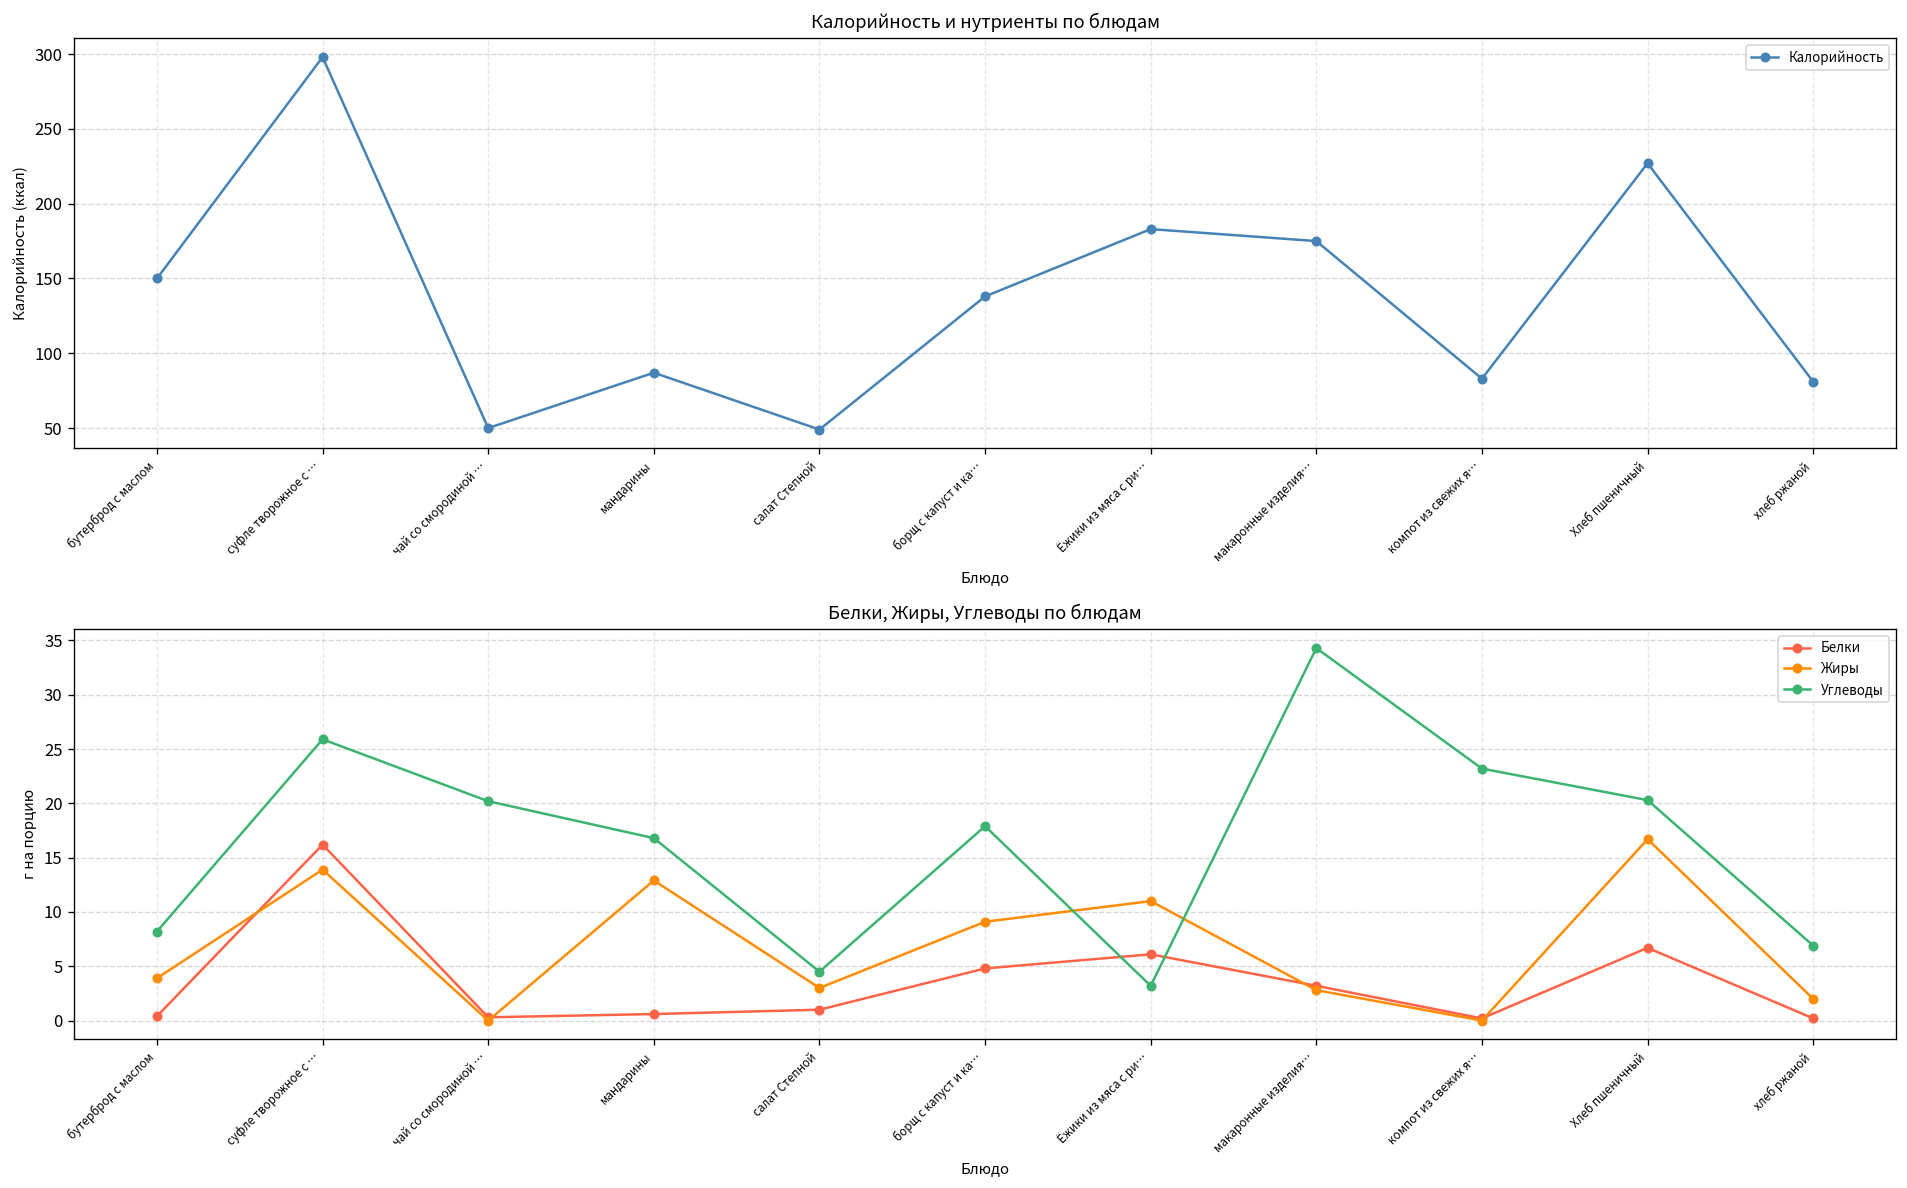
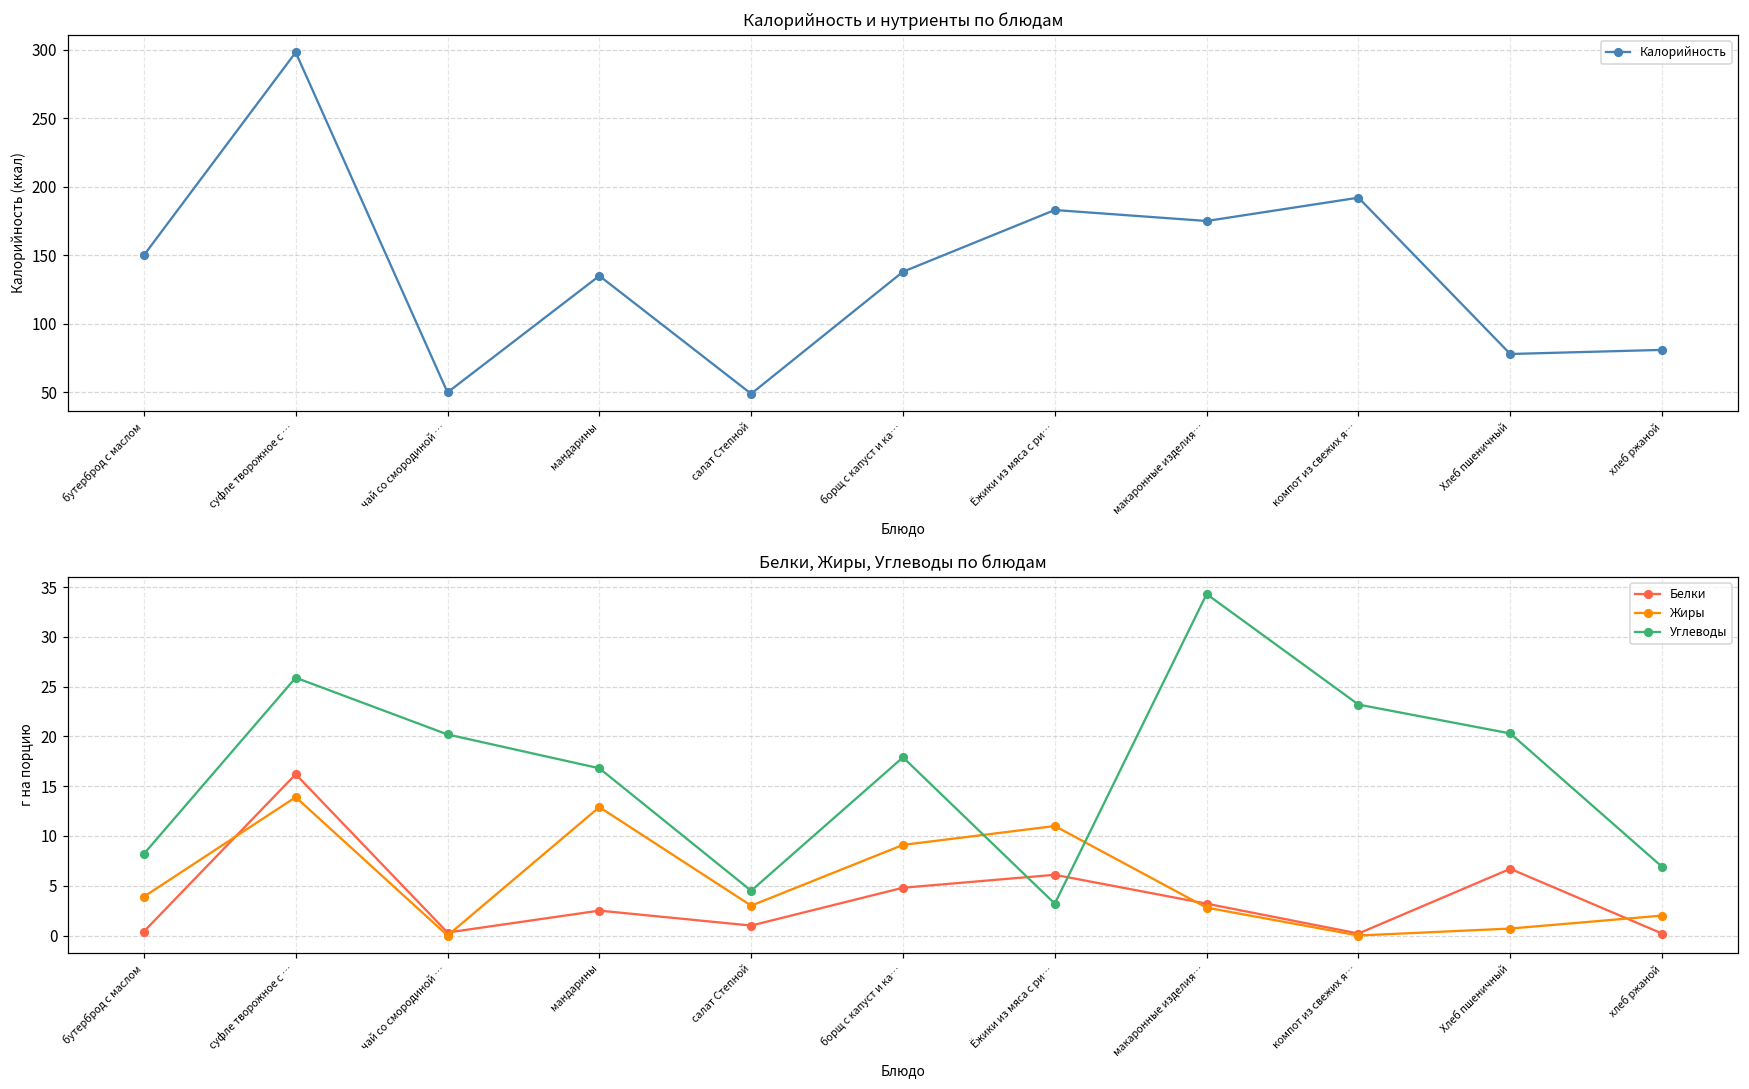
Калорийность и нутриенты по блюдам, мандарины: 87 -> 135
Калорийность и нутриенты по блюдам, компот из свежих я…: 83 -> 192
Калорийность и нутриенты по блюдам, Хлеб пшеничный: 227 -> 78
Белки, Жиры, Углеводы по блюдам, Белки, мандарины: 1 -> 3
Белки, Жиры, Углеводы по блюдам, Жиры, Хлеб пшеничный: 17 -> 1
